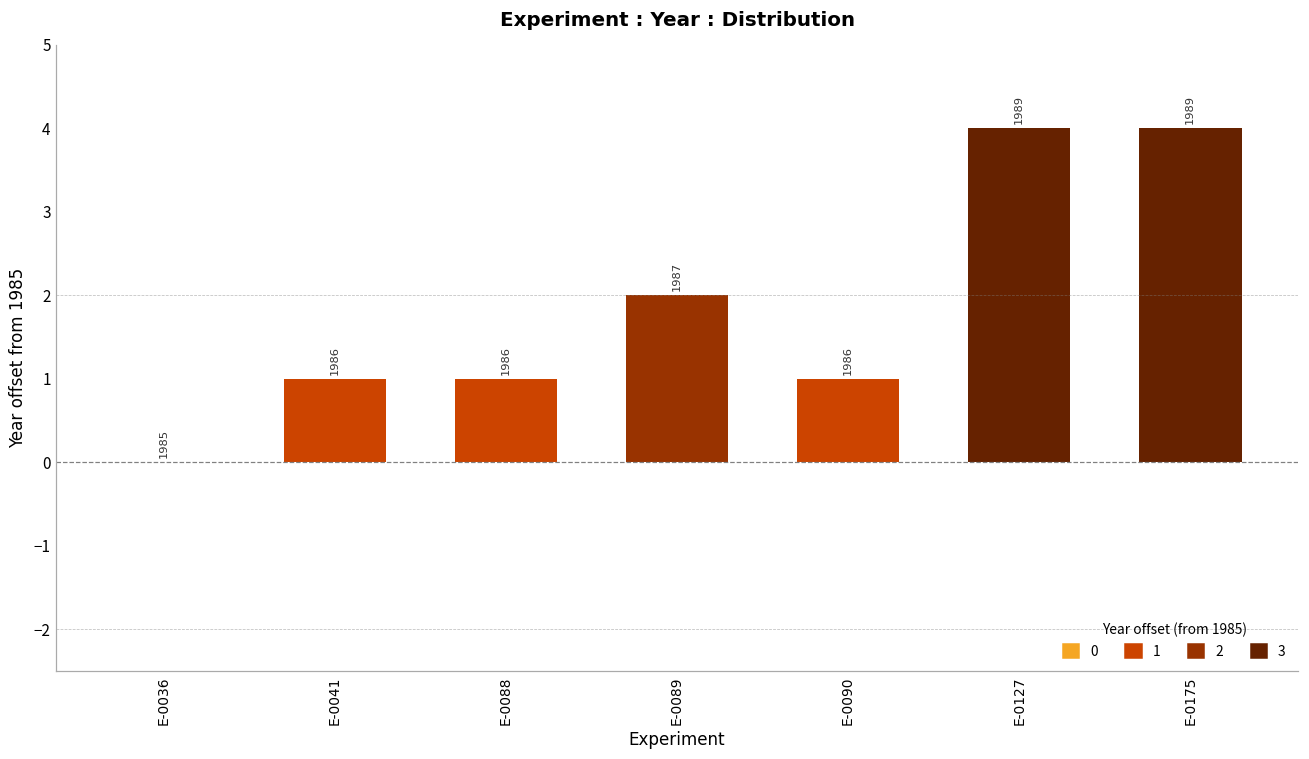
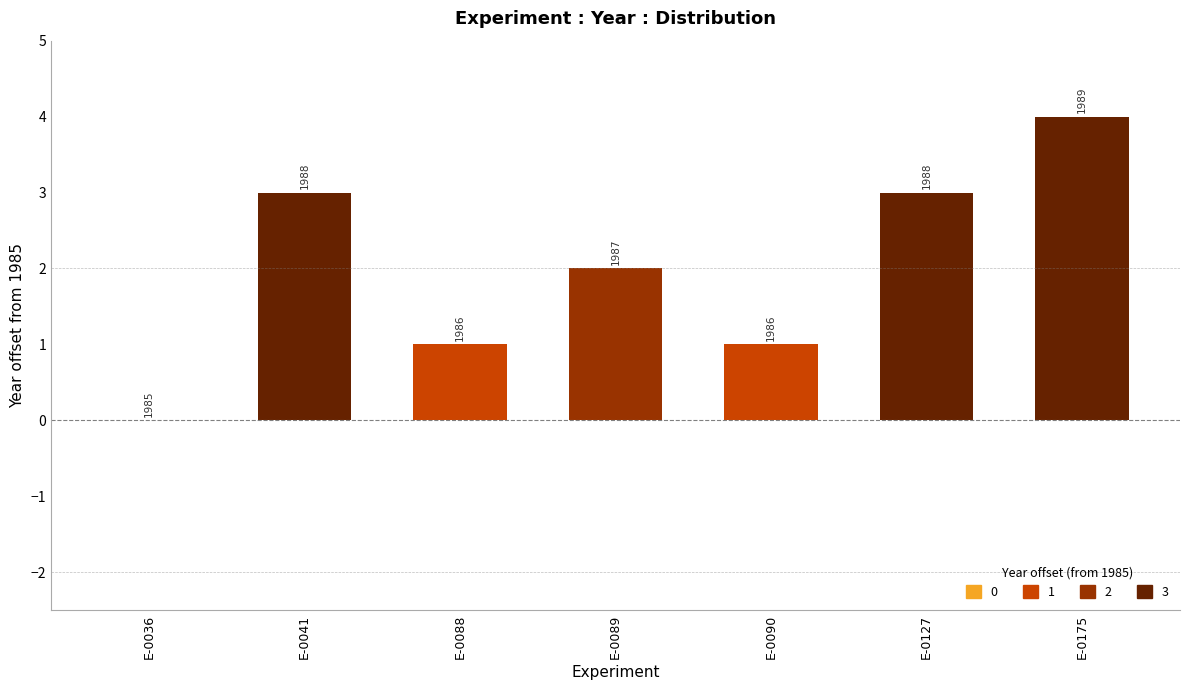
E-0041: 1986 -> 1988
E-0127: 1989 -> 1988
